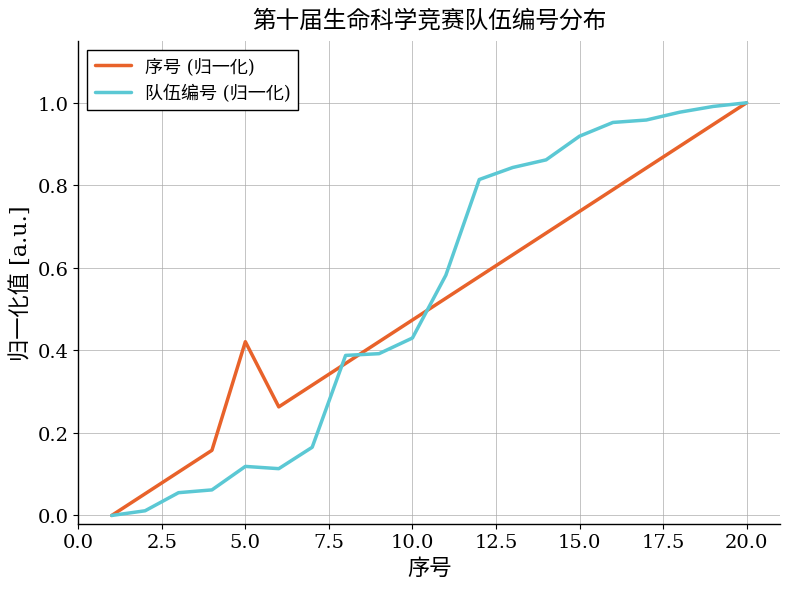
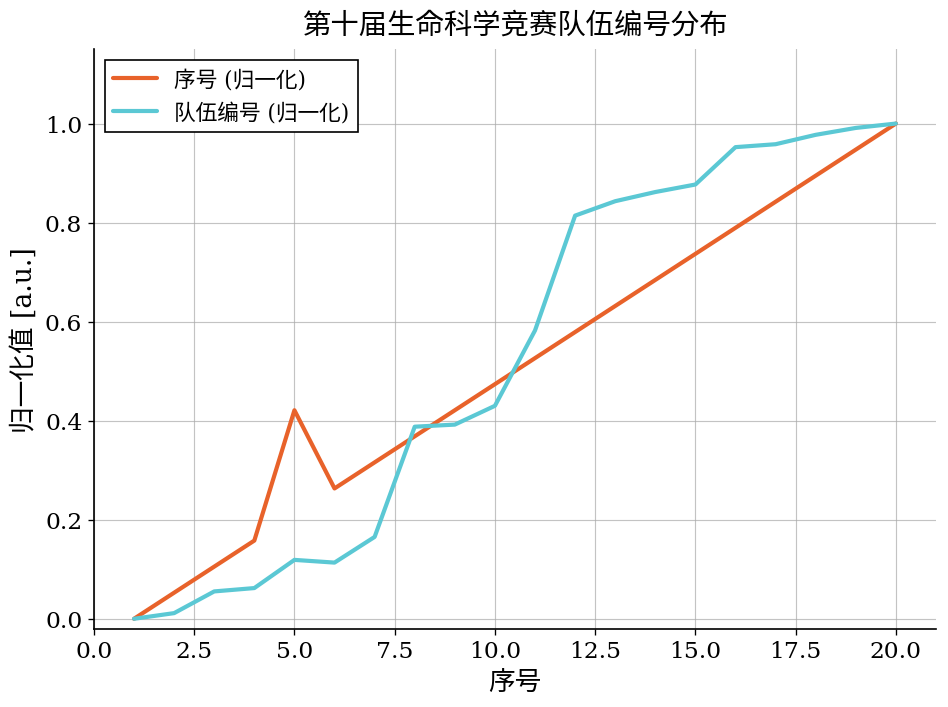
队伍编号 (归一化), 15.0: 0.92 -> 0.88
